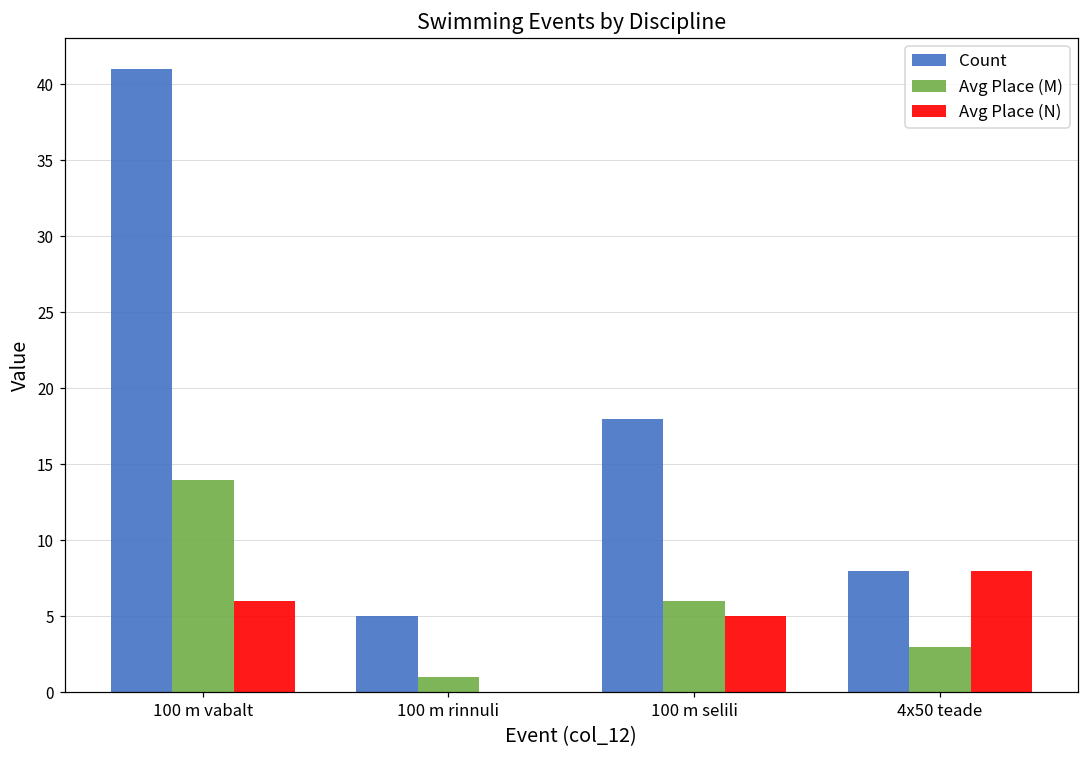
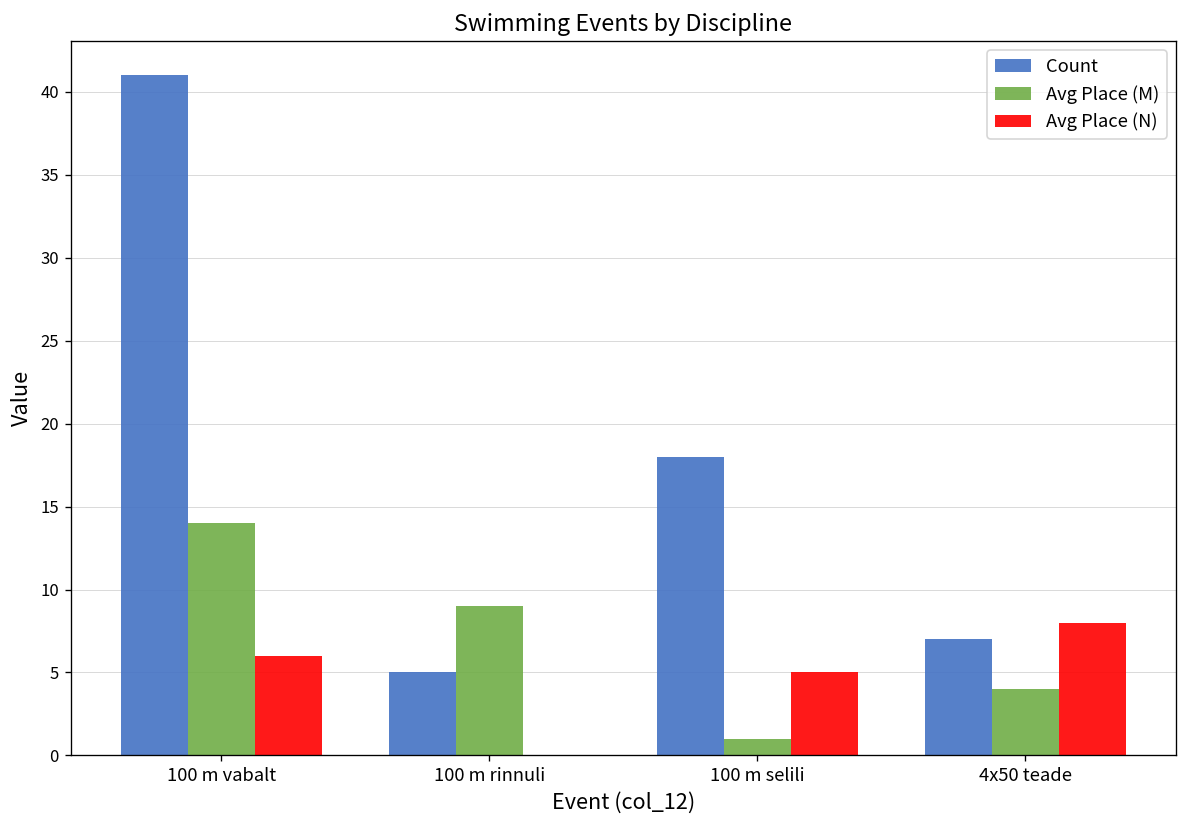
Avg Place (M), 100 m rinnuli: 1 -> 9
Avg Place (M), 100 m selili: 6 -> 1
Count, 4x50 teade: 8 -> 7
Avg Place (M), 4x50 teade: 3 -> 4
